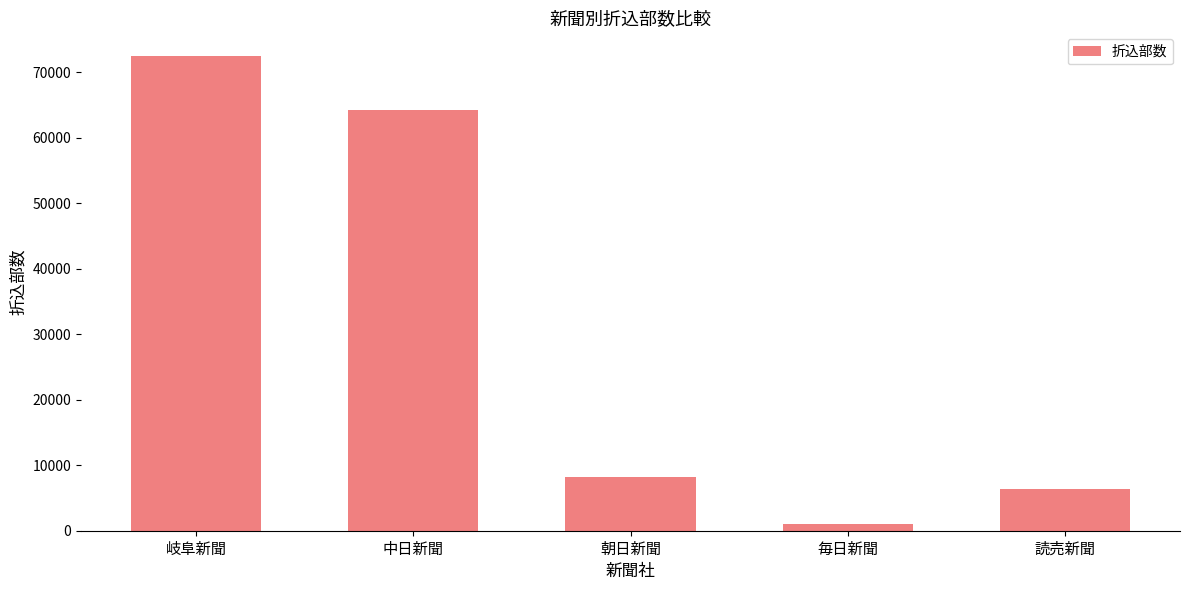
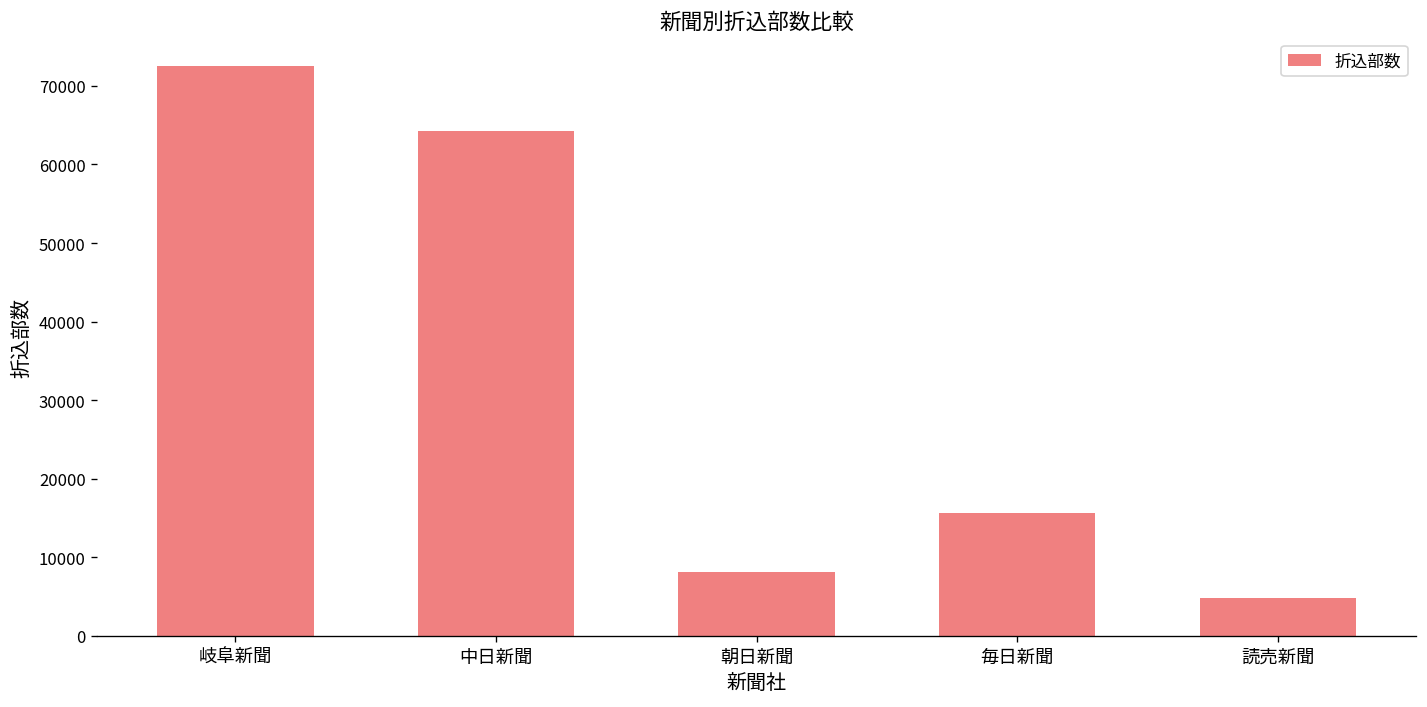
毎日新聞: 1000 -> 16000
読売新聞: 6000 -> 5000
